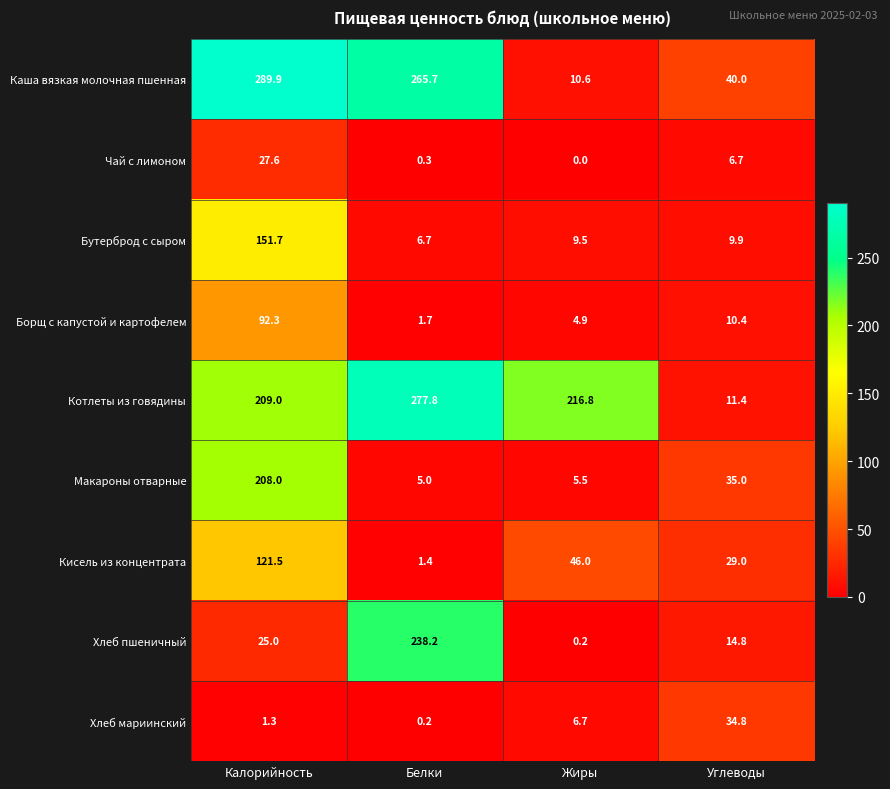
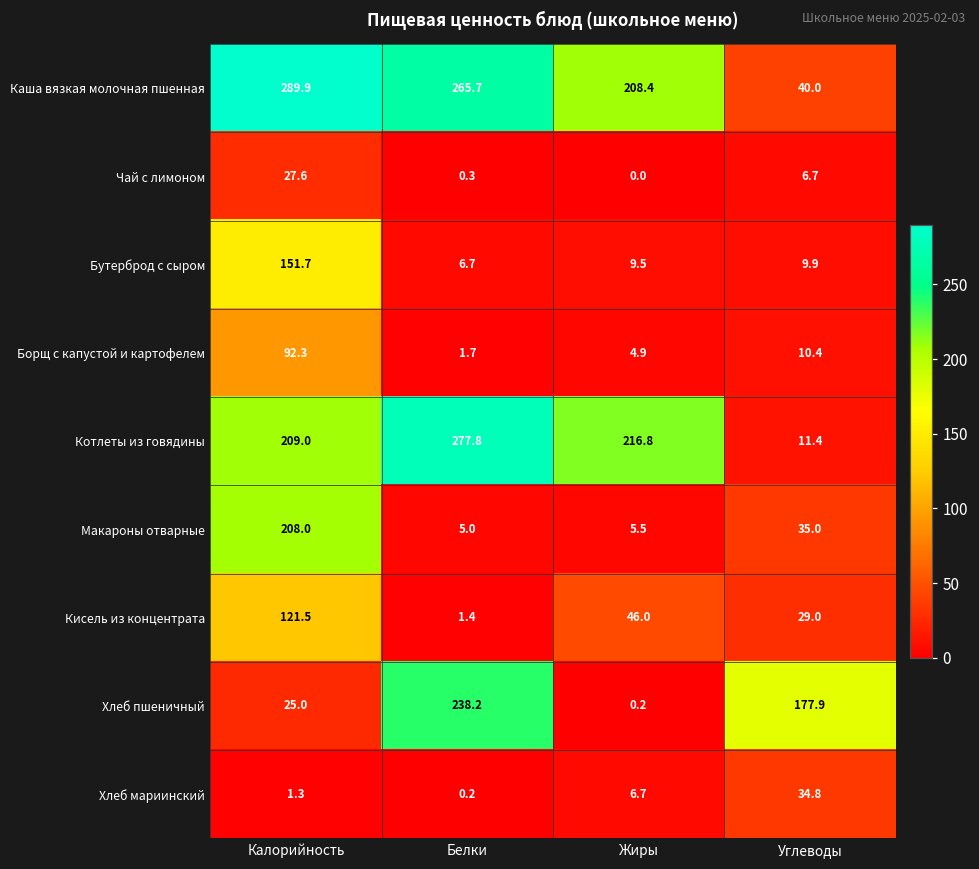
Каша вязкая молочная пшенная, Жиры: 10.6 -> 208.4
Хлеб пшеничный, Углеводы: 14.8 -> 177.9
